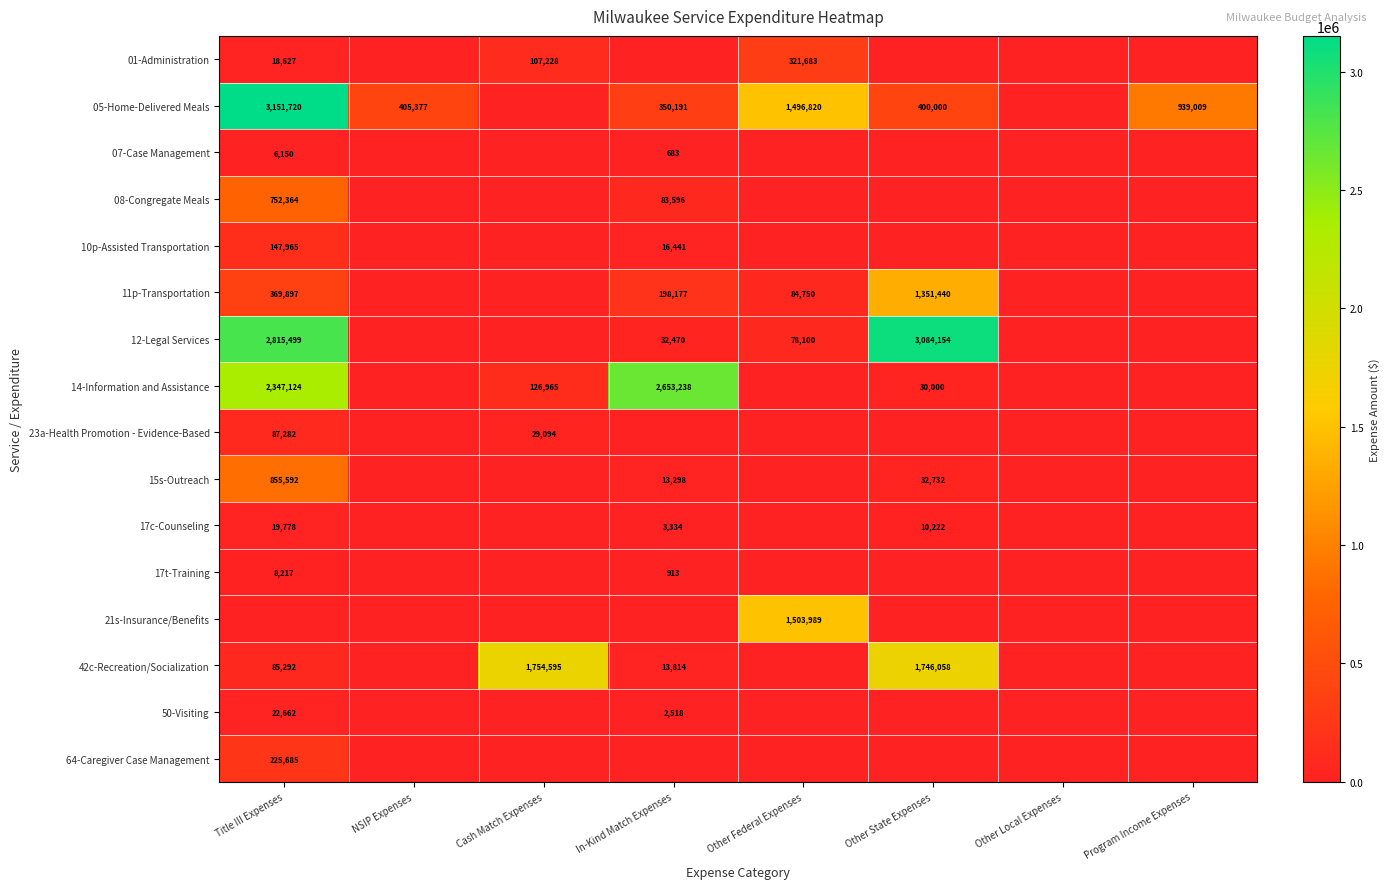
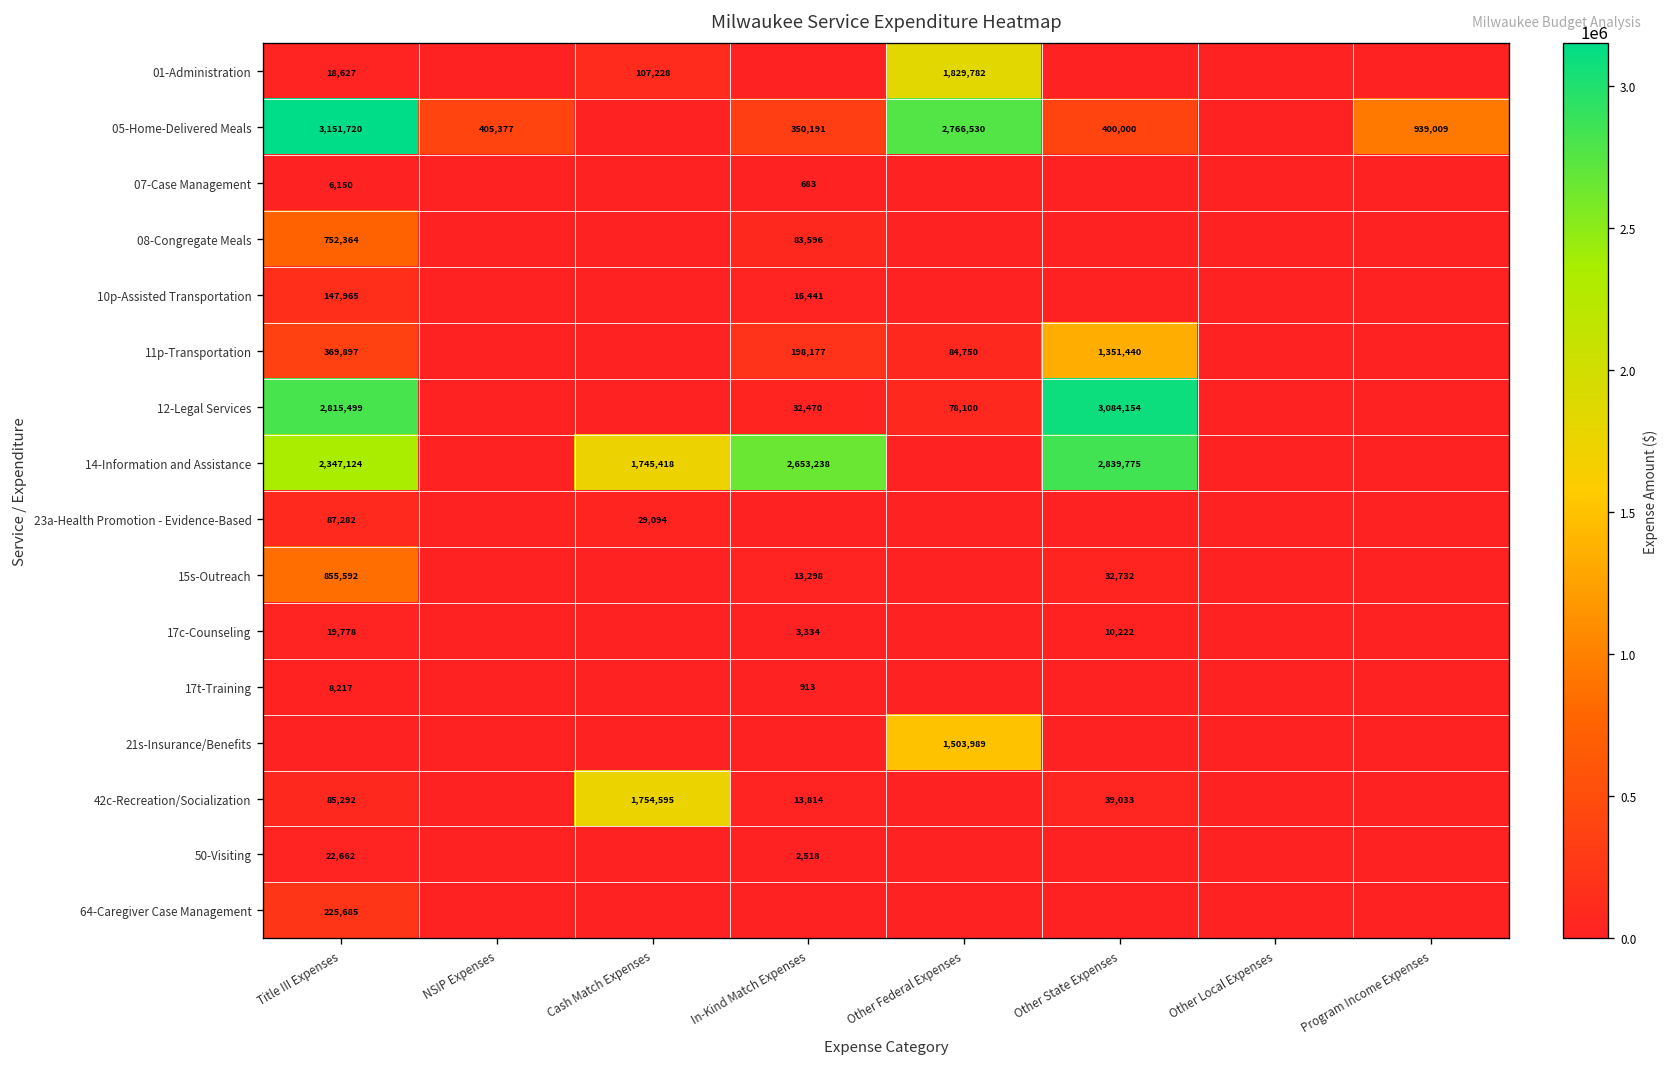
01-Administration, Other Federal Expenses: 321,683 -> 1,829,782
05-Home-Delivered Meals, Other Federal Expenses: 1,496,820 -> 2,766,530
14-Information and Assistance, Cash Match Expenses: 126,965 -> 1,745,418
14-Information and Assistance, Other State Expenses: 30,000 -> 2,839,775
42c-Recreation/Socialization, Other State Expenses: 1,746,058 -> 39,033
